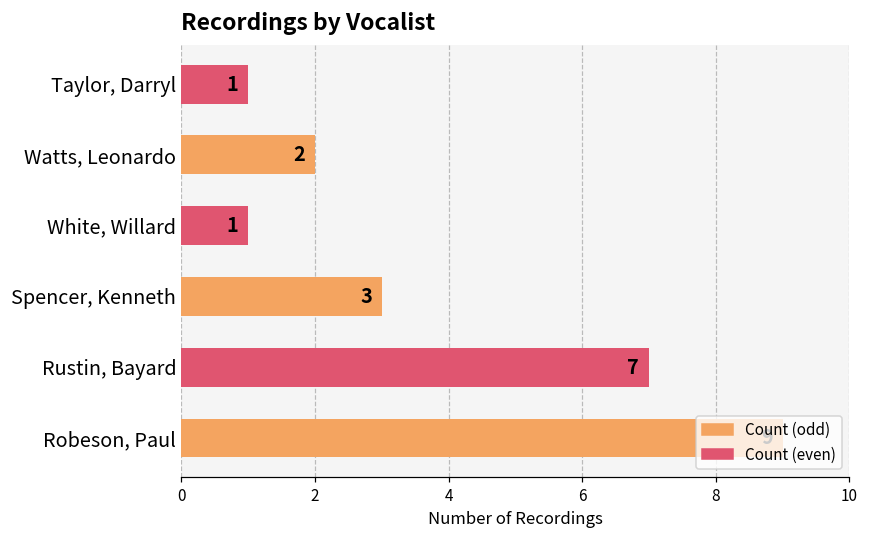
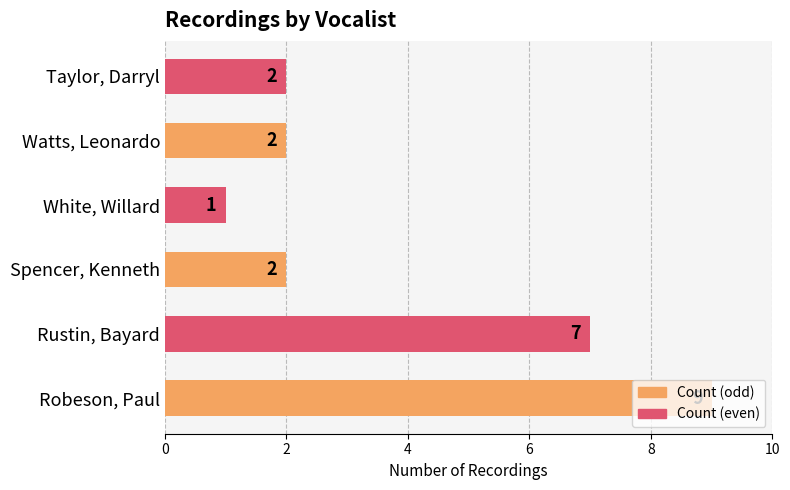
Taylor, Darryl: 1 -> 2
Spencer, Kenneth: 3 -> 2
